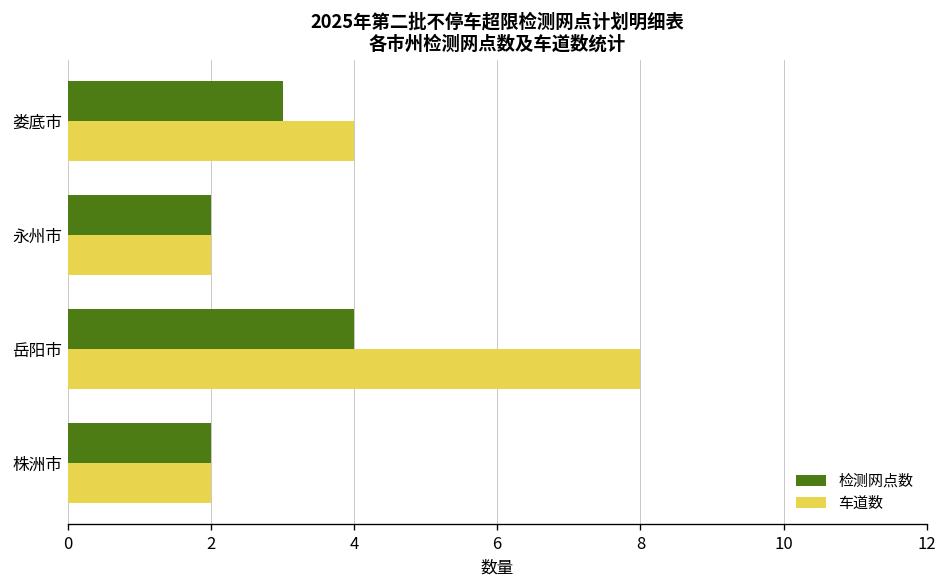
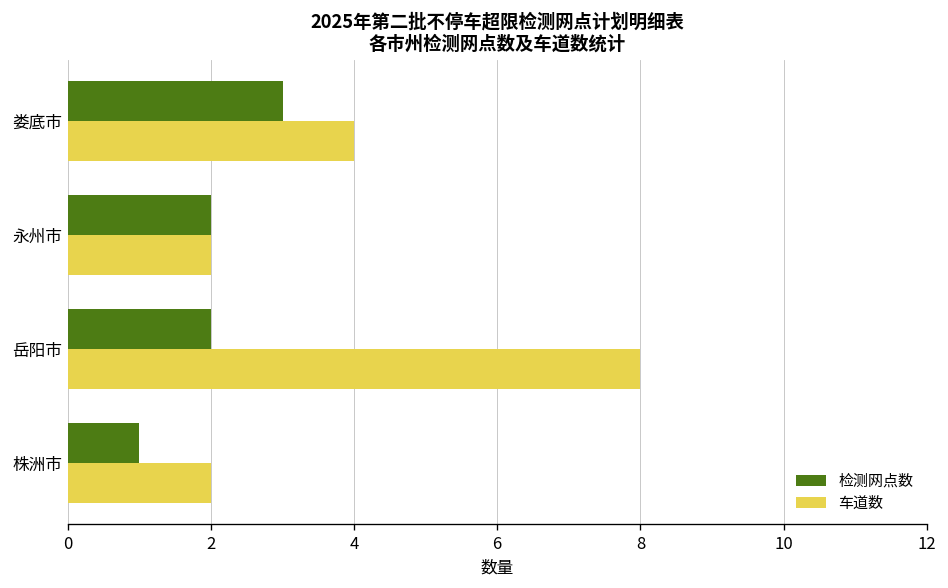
检测网点数, 岳阳市: 4 -> 2
检测网点数, 株洲市: 2 -> 1
